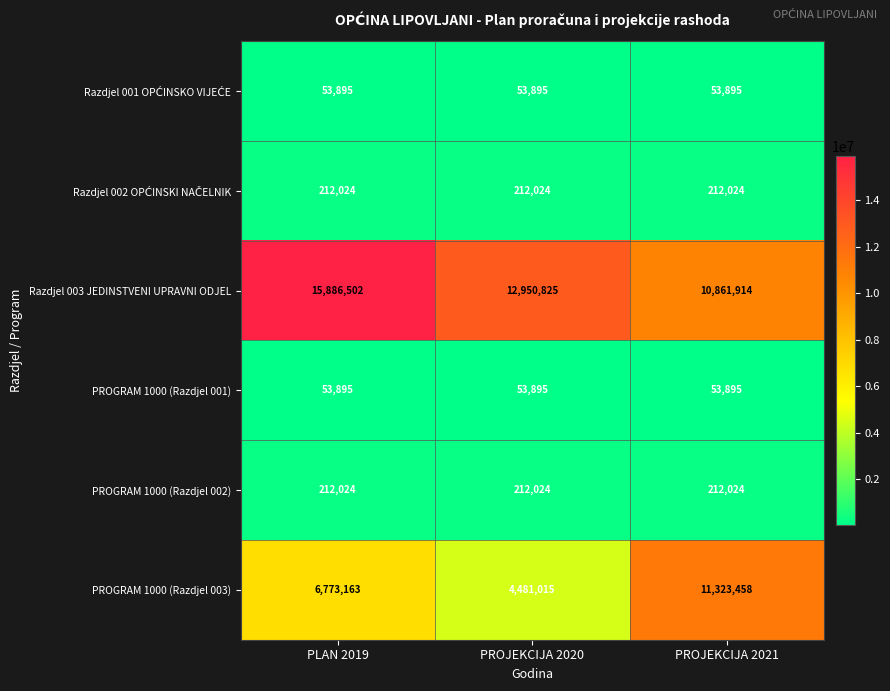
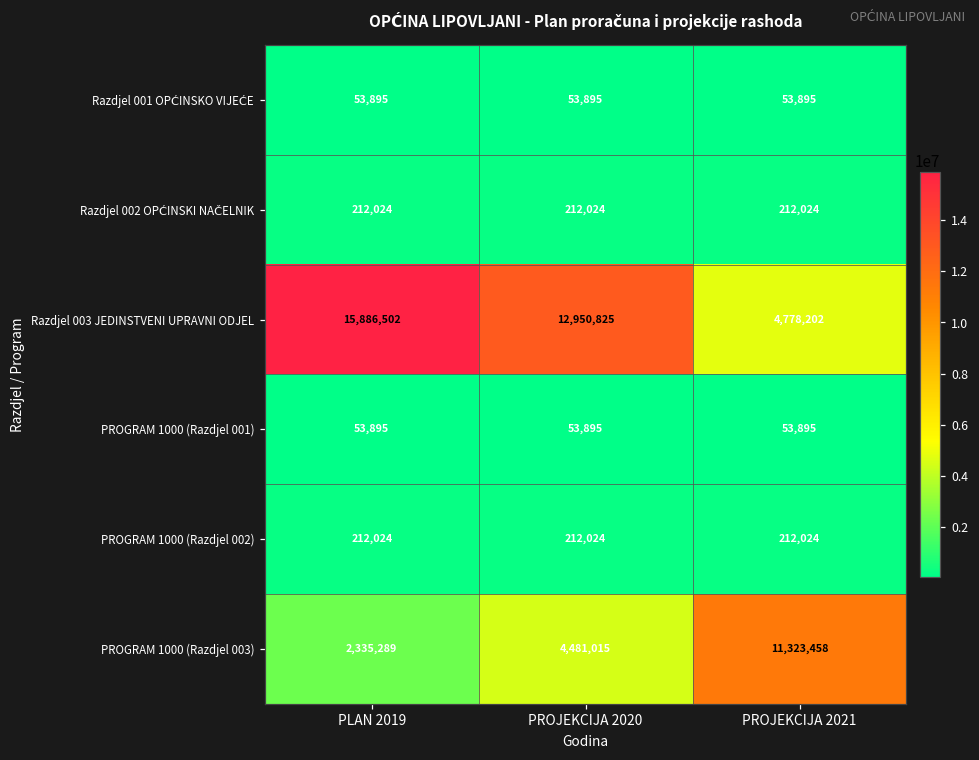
Razdjel 003 JEDINSTVENI UPRAVNI ODJEL, PROJEKCIJA 2021: 10,861,914 -> 4,778,202
PROGRAM 1000 (Razdjel 003), PLAN 2019: 6,773,163 -> 2,335,289
